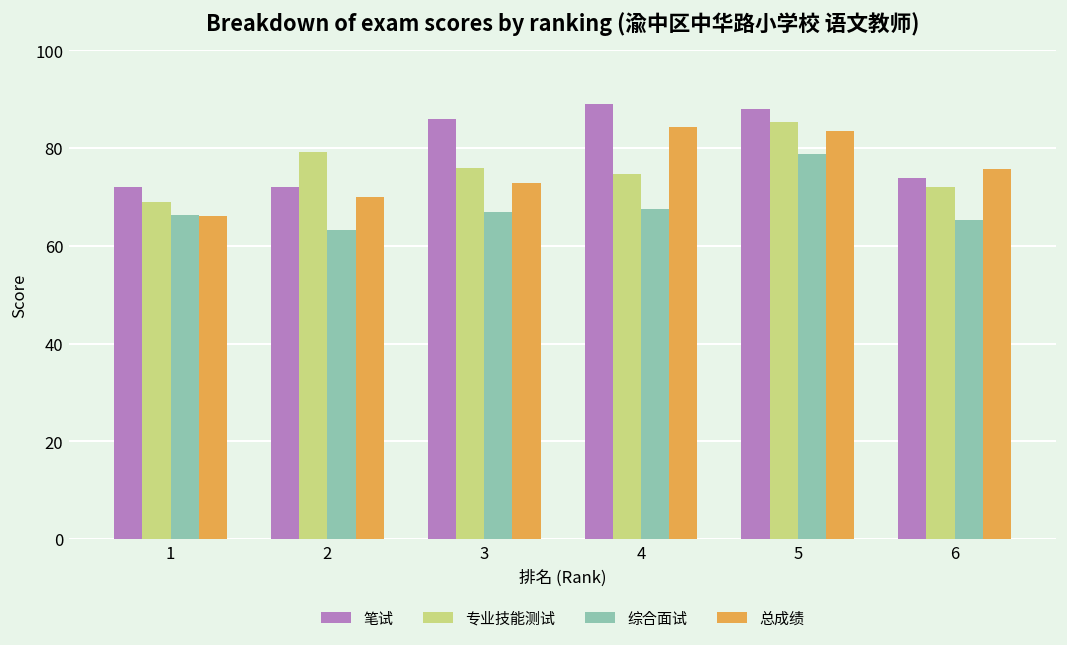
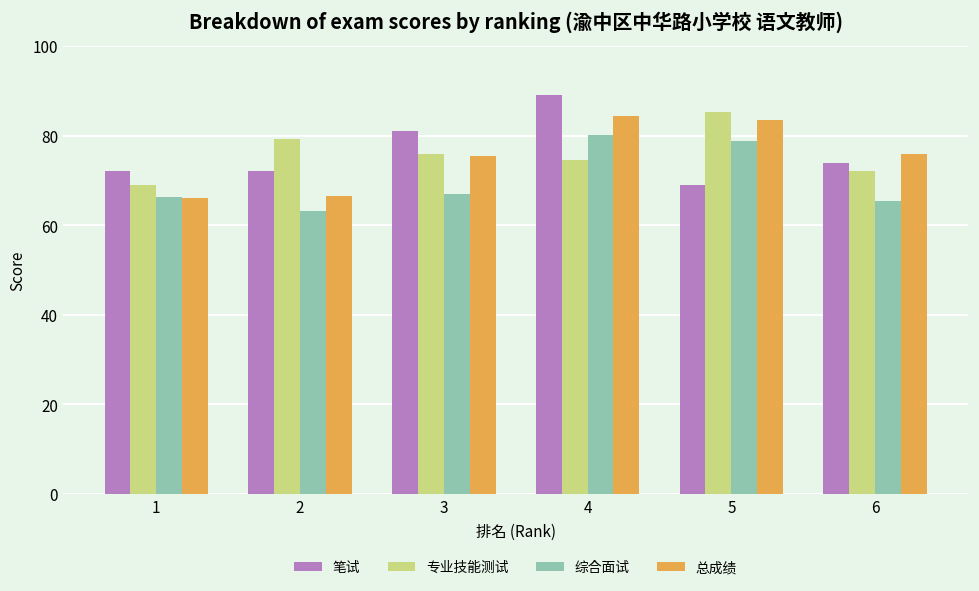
总成绩, 2: 70 -> 66
笔试, 3: 86 -> 81
总成绩, 3: 73 -> 75
综合面试, 4: 68 -> 80
笔试, 5: 88 -> 69
